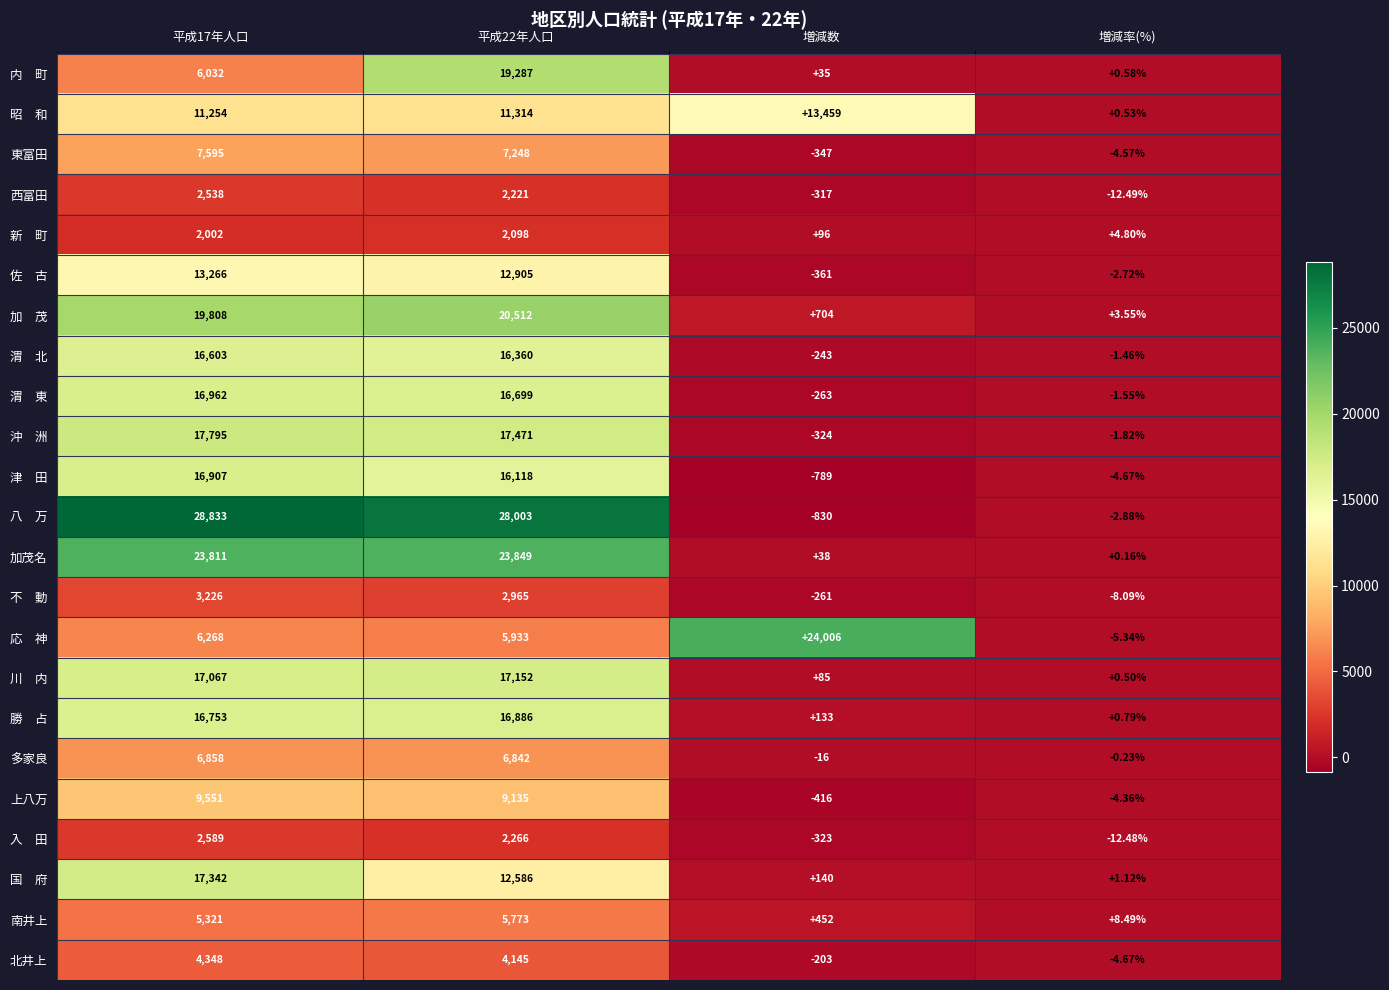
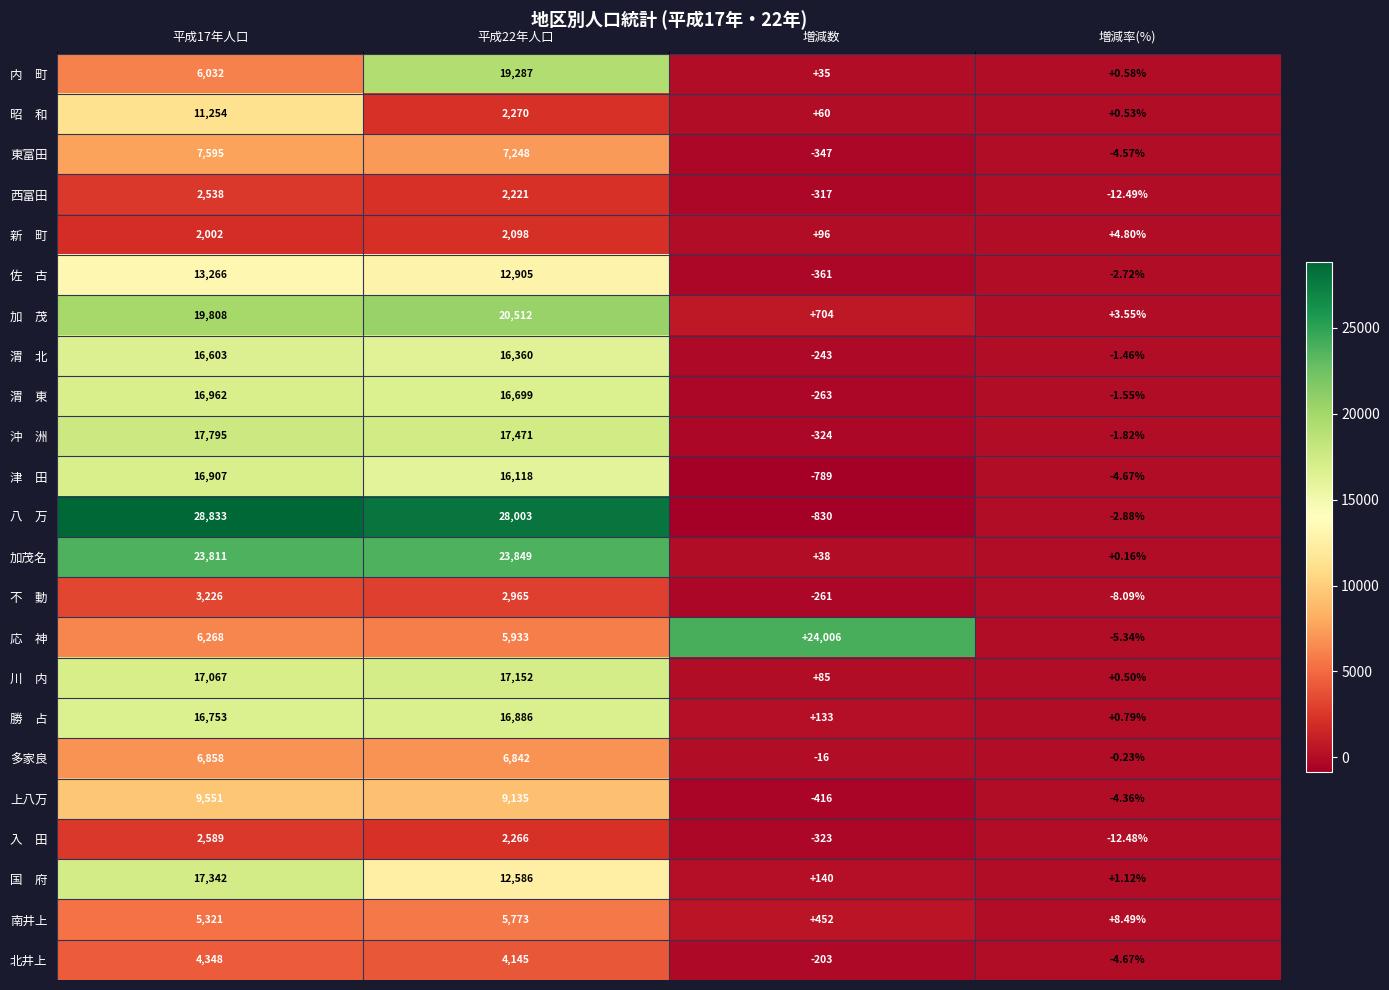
昭 和, 平成22年人口: 11,314 -> 2,270
昭 和, 増減数: +13,459 -> +60
